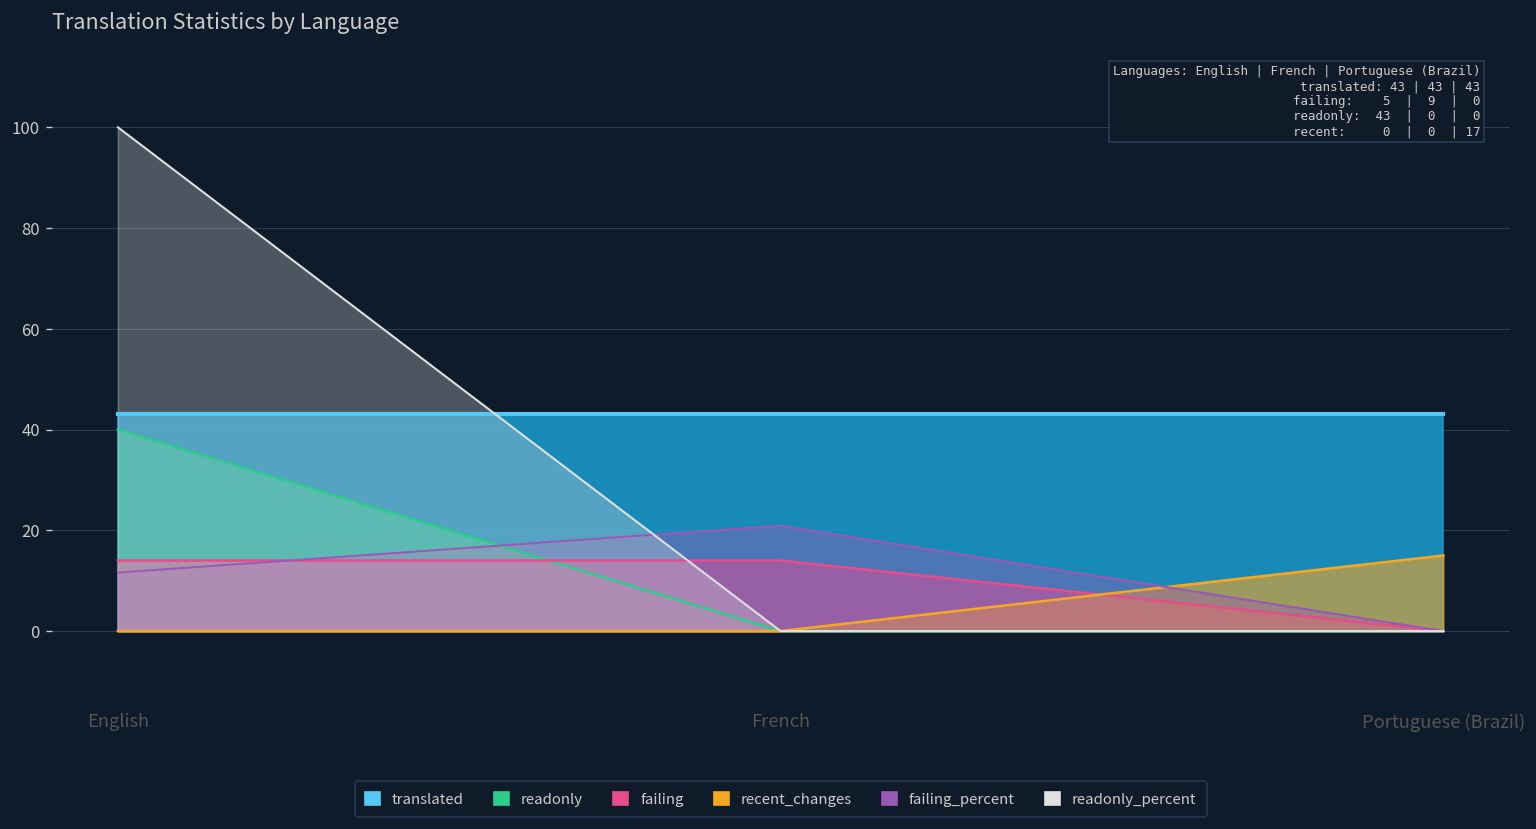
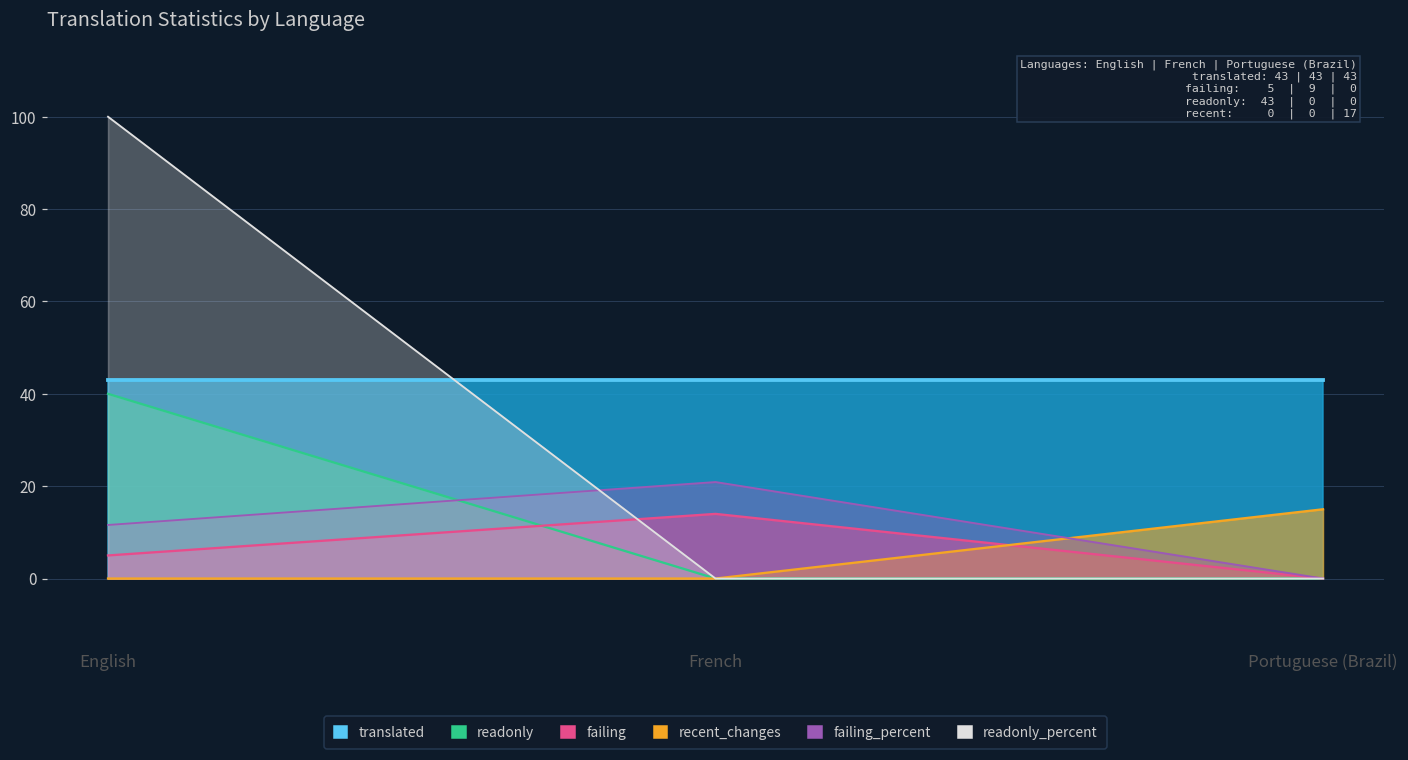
failing, English: 14 -> 5
